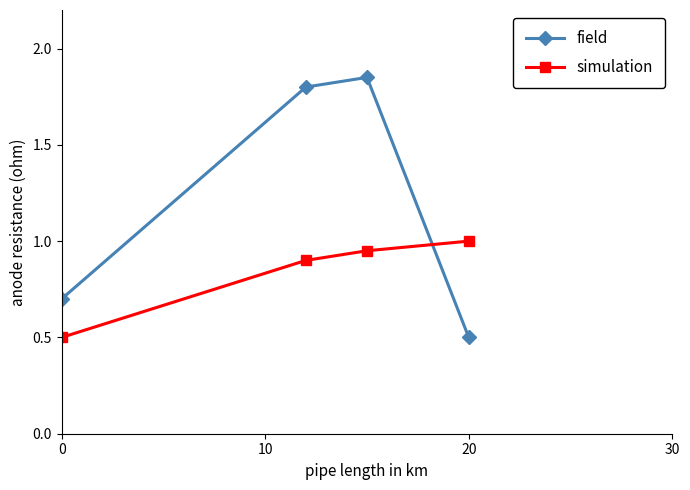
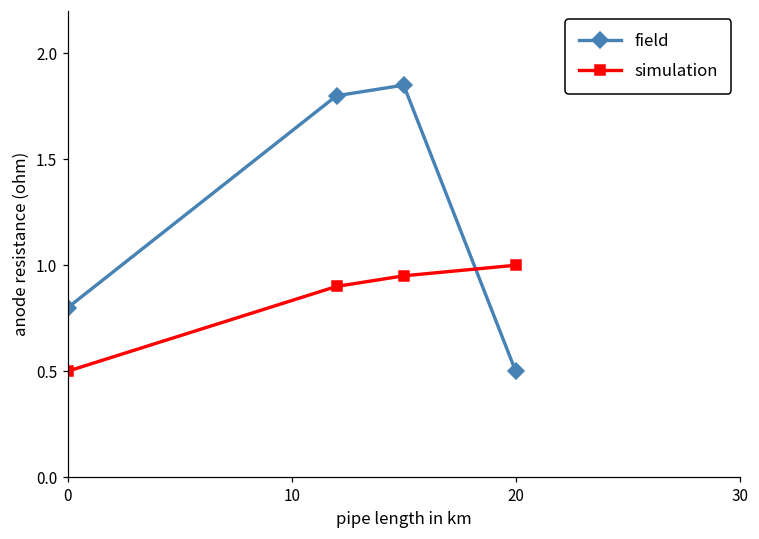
field, 0: 0.7 -> 0.8
